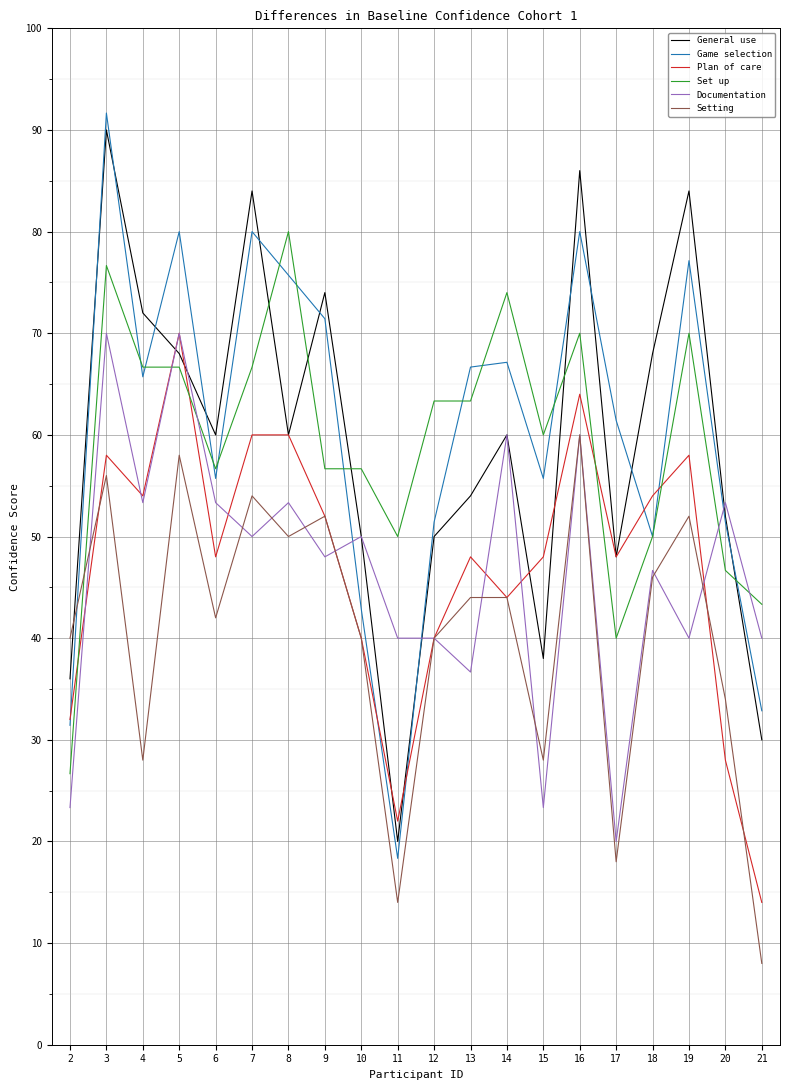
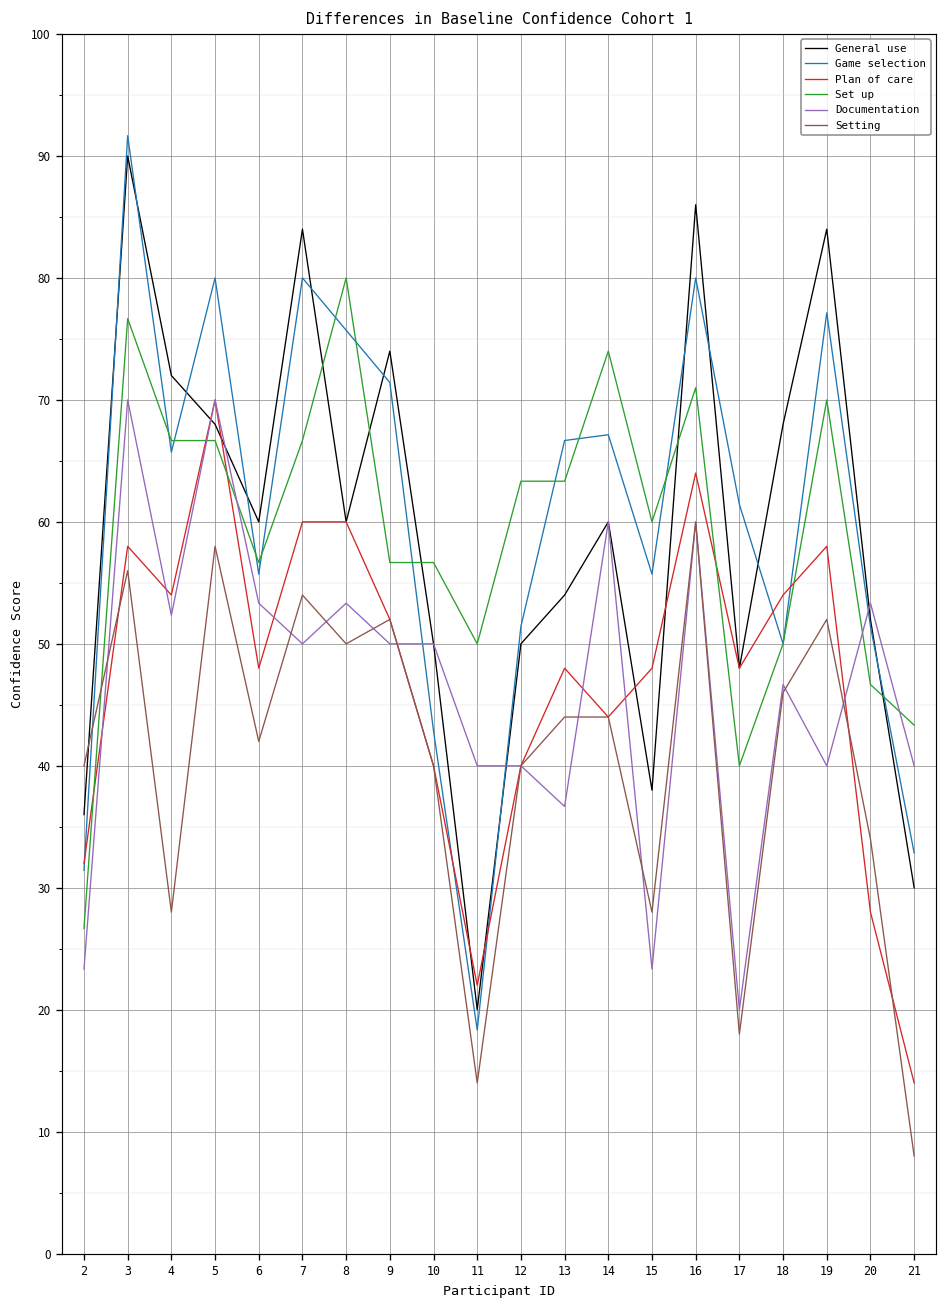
Documentation, 4: 53.3 -> 52.3
Documentation, 9: 48 -> 50
Set up, 16: 70 -> 71
